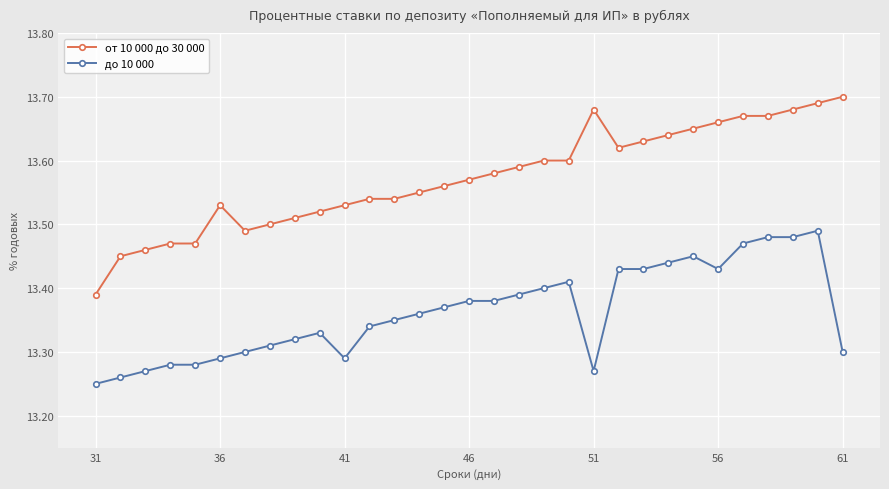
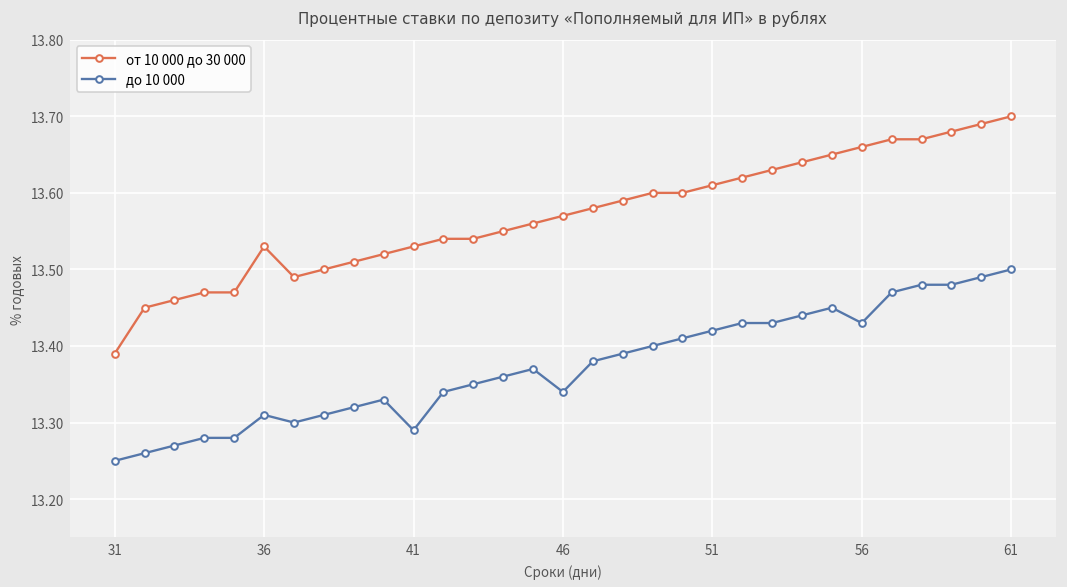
до 10 000, 36: 13.29 -> 13.31
до 10 000, 46: 13.38 -> 13.34
от 10 000 до 30 000, 51: 13.68 -> 13.61
до 10 000, 51: 13.27 -> 13.42
до 10 000, 61: 13.3 -> 13.5
